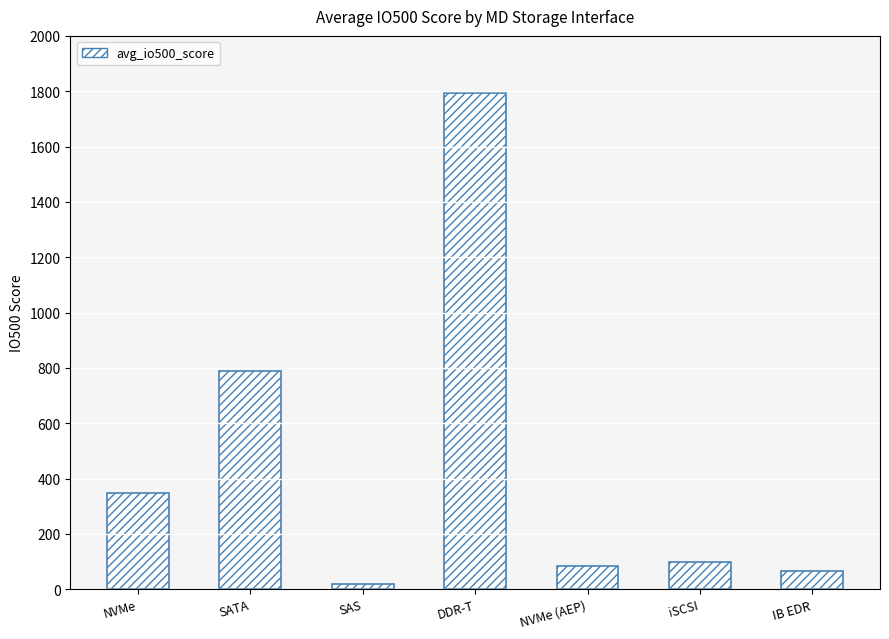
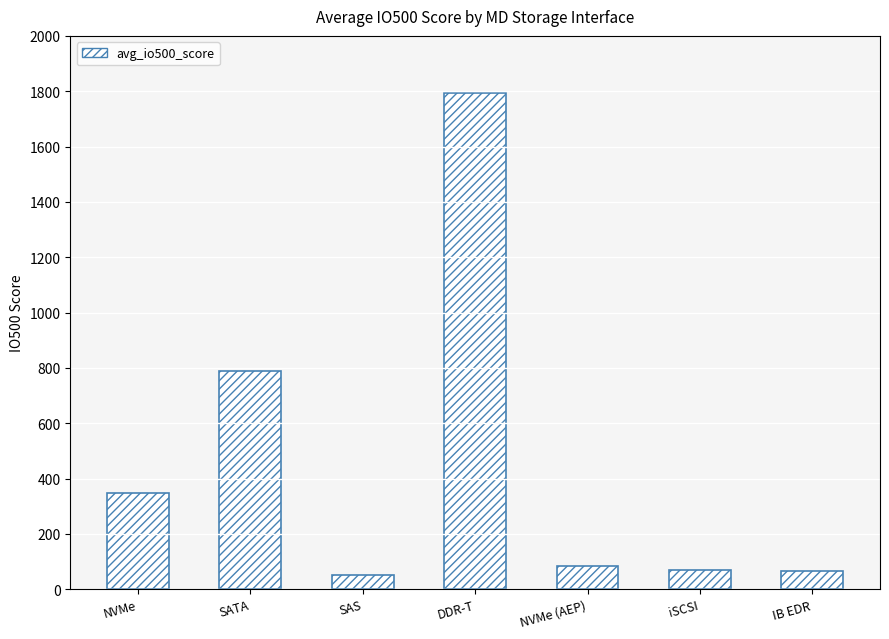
SAS: 20 -> 50
iSCSI: 100 -> 70
